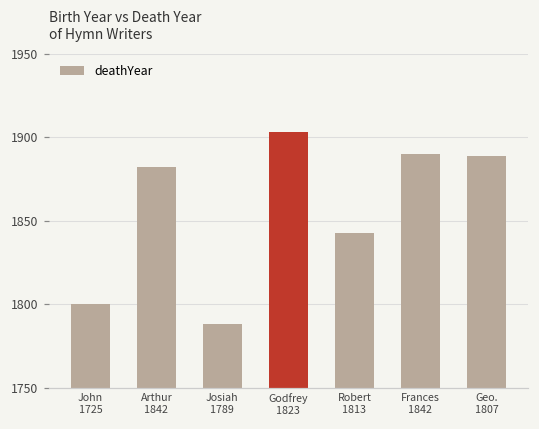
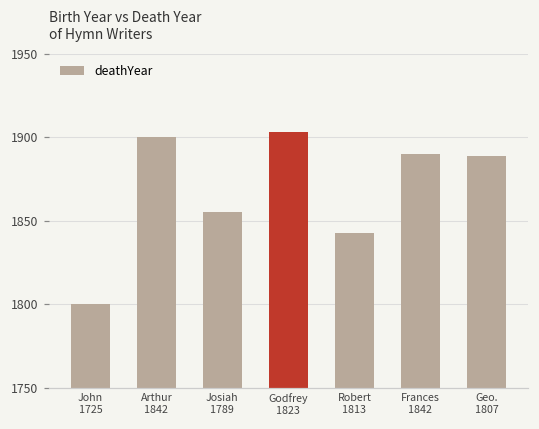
Arthur 1842: 1882 -> 1900
Josiah 1789: 1788 -> 1855
